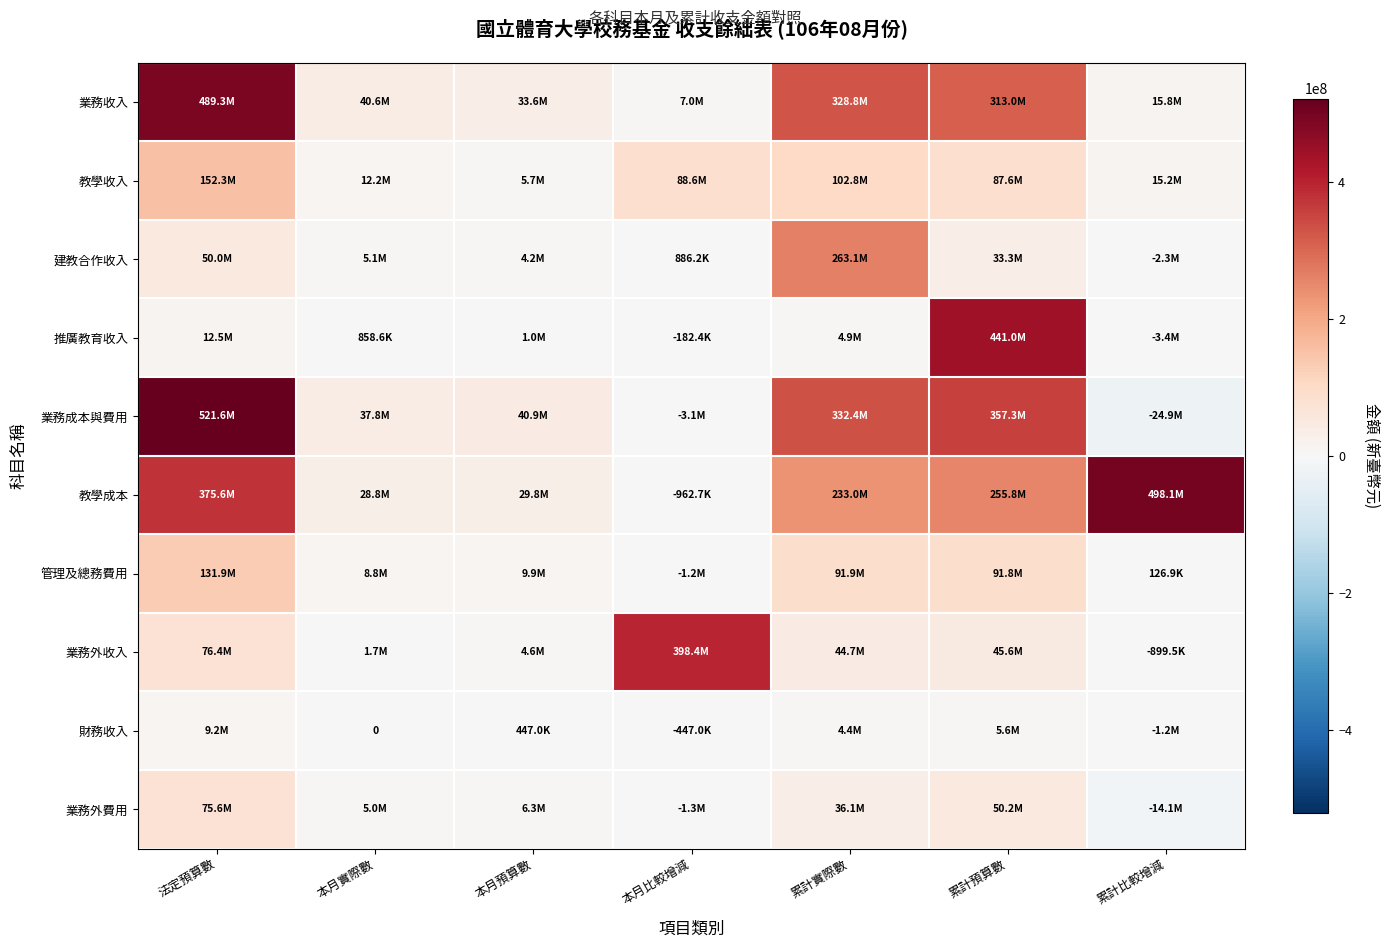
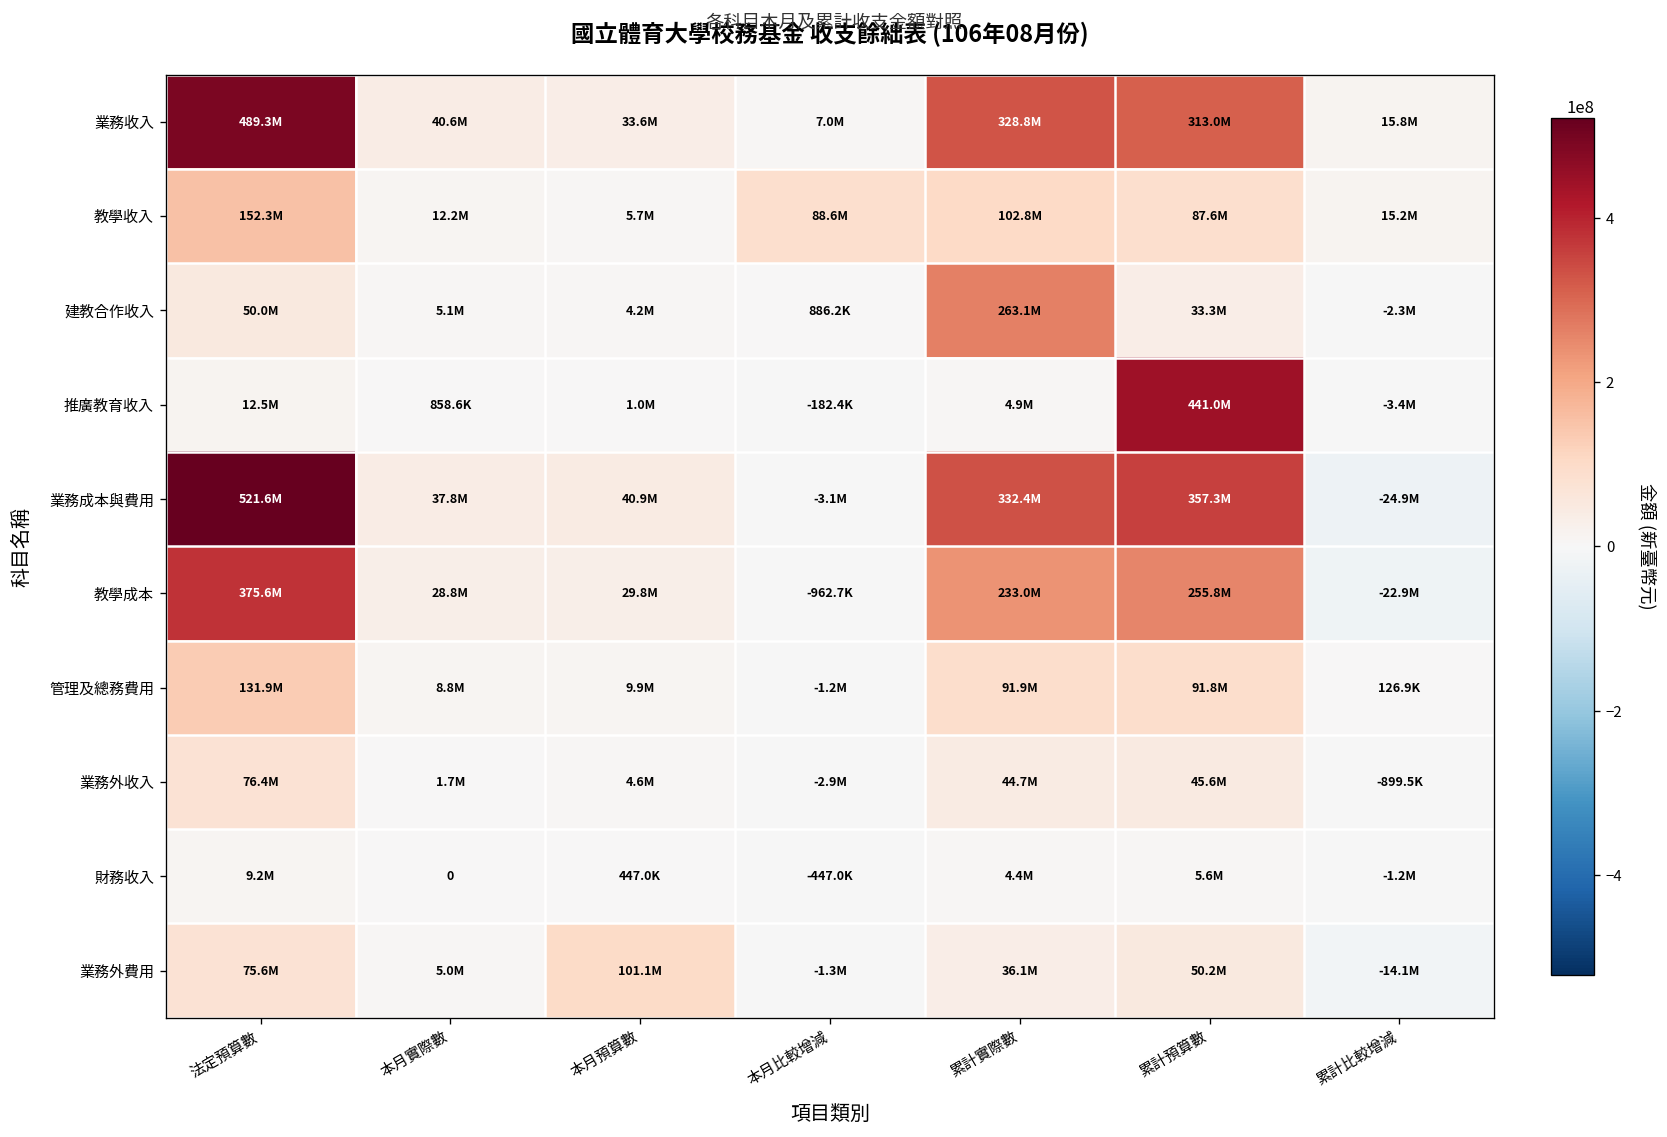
教學成本, 累計比較增減: 498.1M -> -22.9M
業務外收入, 本月比較增減: 398.4M -> -2.9M
業務外費用, 本月預算數: 6.3M -> 101.1M
